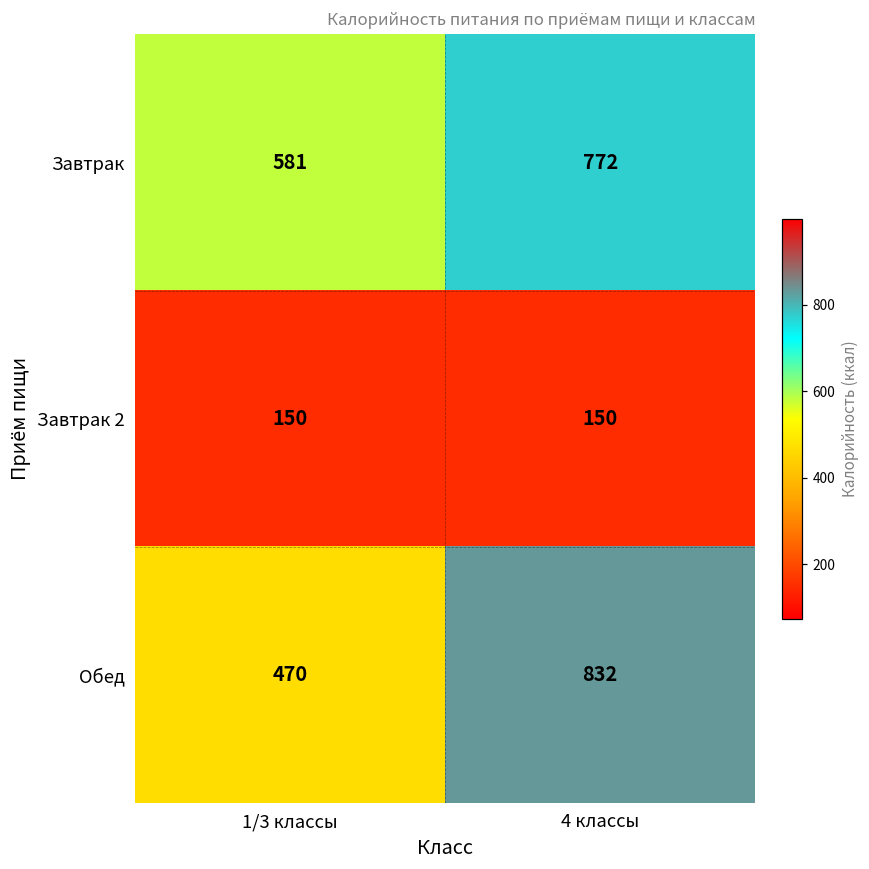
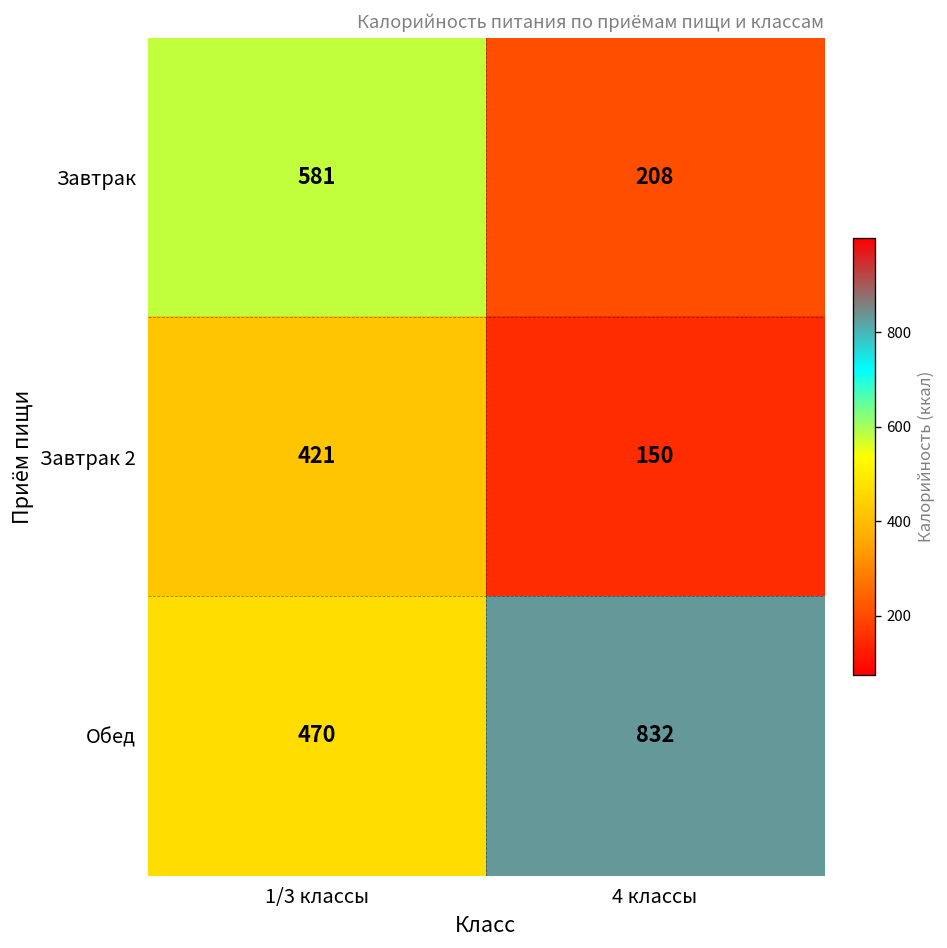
Завтрак, 4 классы: 772 -> 208
Завтрак 2, 1/3 классы: 150 -> 421
